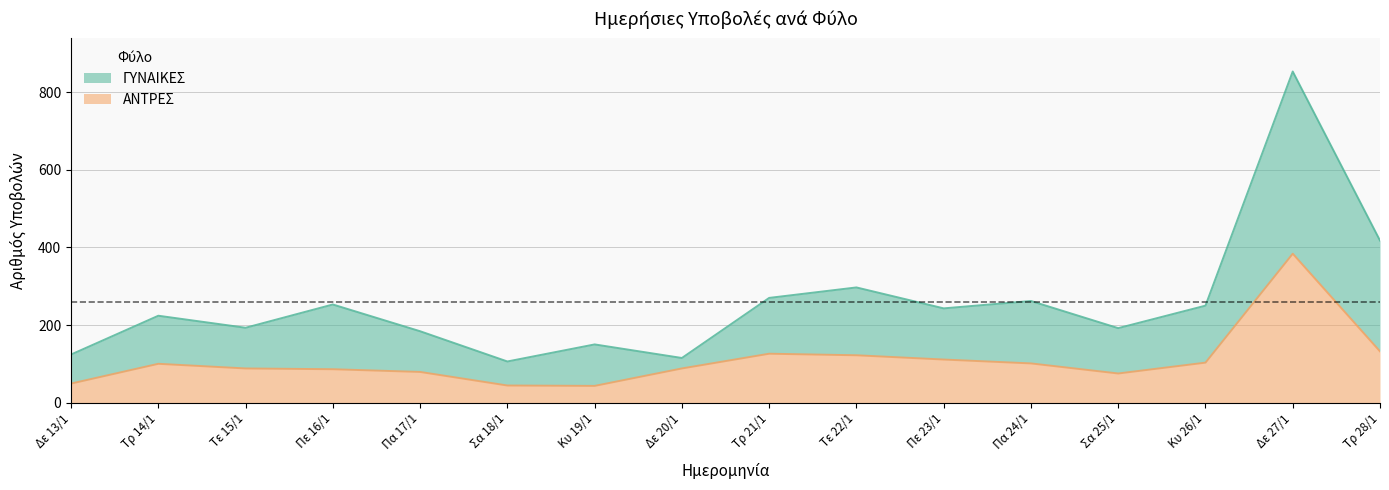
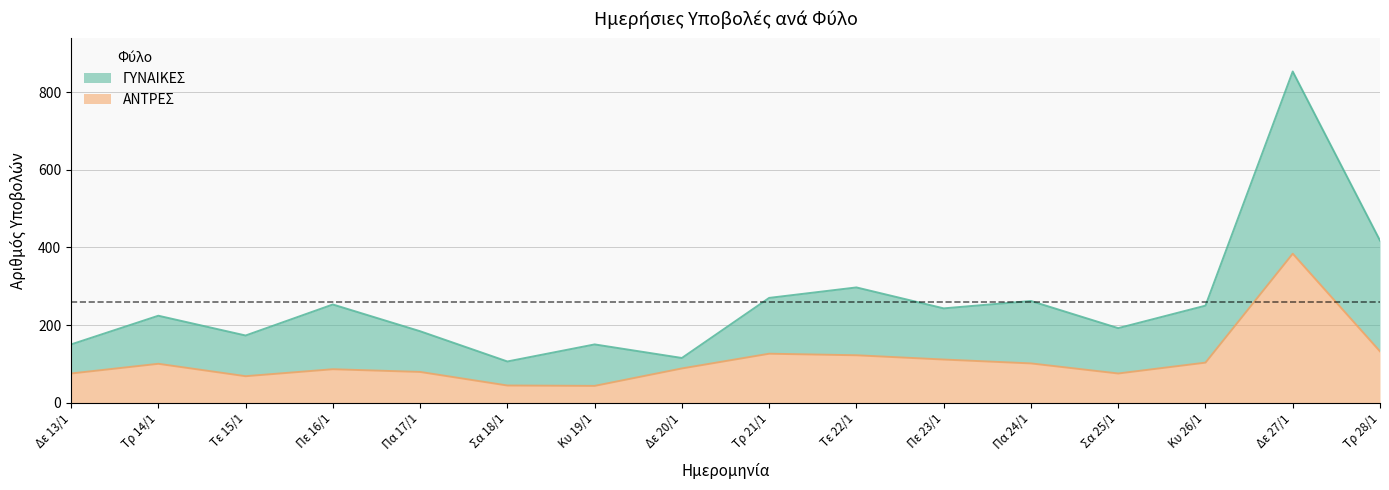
ΑΝΤΡΕΣ, Δε 13/1: 50 -> 80
ΑΝΤΡΕΣ, Τε 15/1: 90 -> 70
